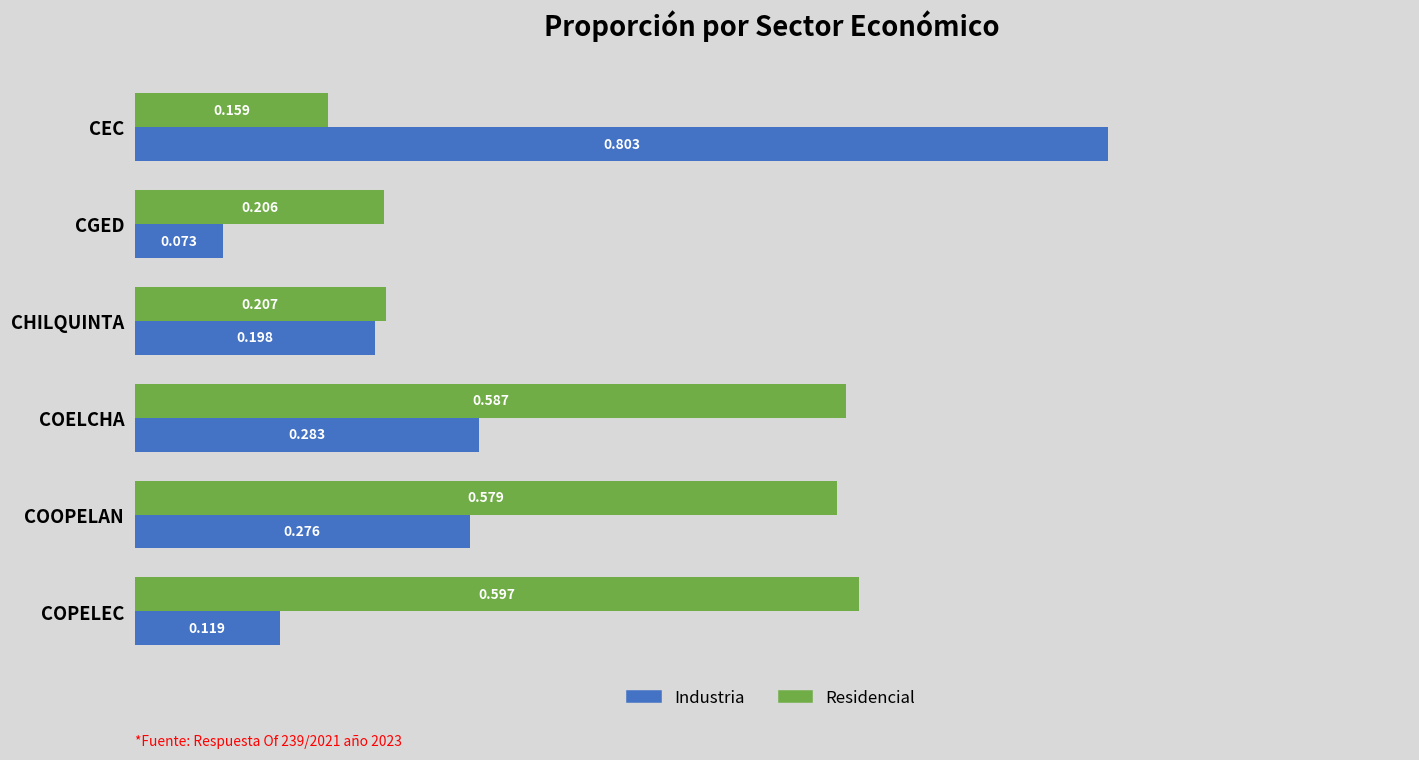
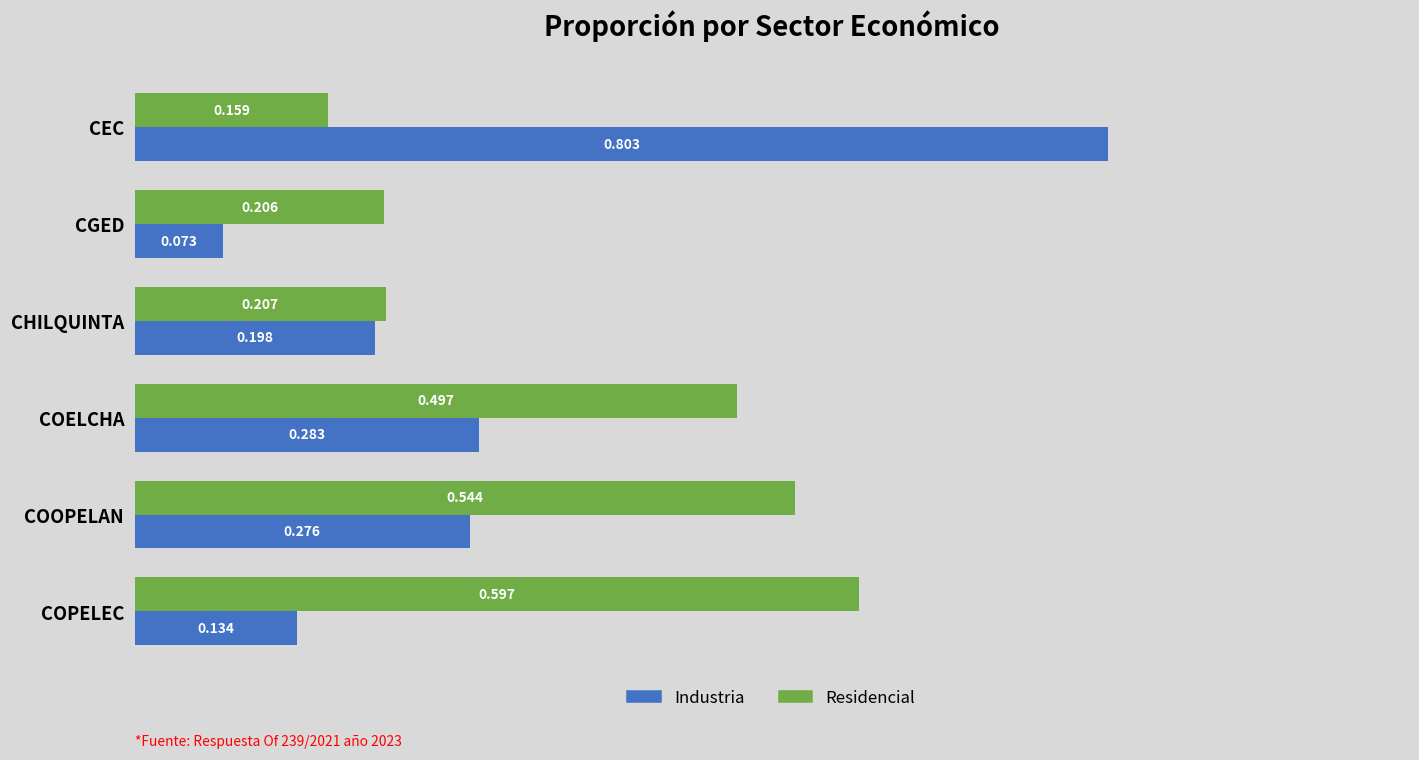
Residencial, COELCHA: 0.587 -> 0.497
Residencial, COOPELAN: 0.579 -> 0.544
Industria, COPELEC: 0.119 -> 0.134
